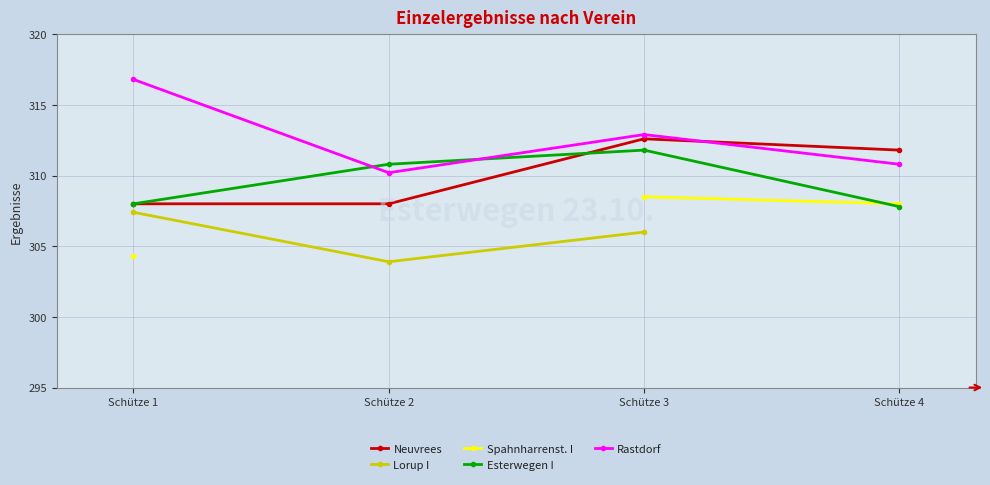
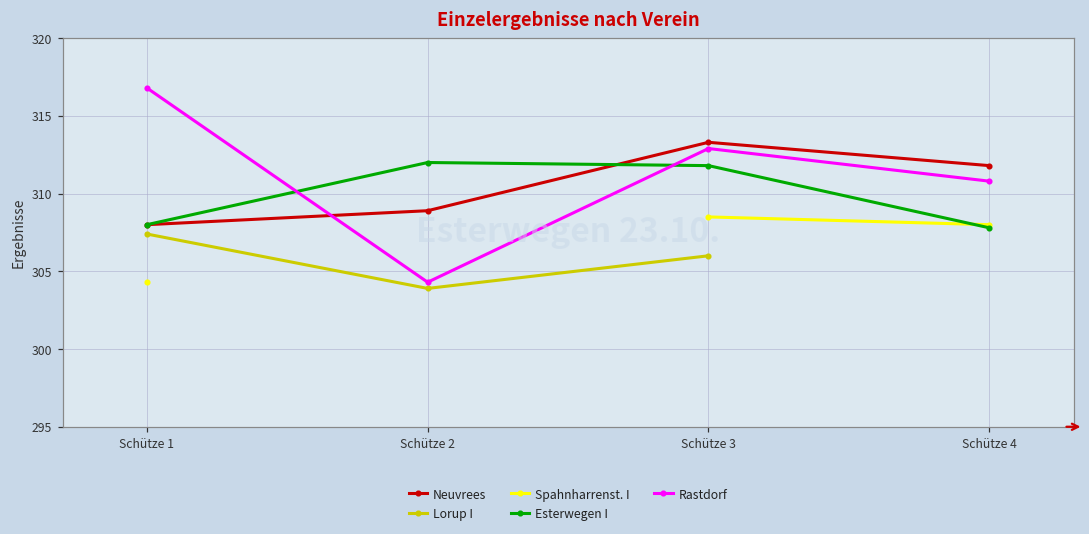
Neuvrees, Schütze 2: 308.0 -> 308.9
Esterwegen I, Schütze 2: 310.8 -> 312.0
Rastdorf, Schütze 2: 310.2 -> 304.3
Neuvrees, Schütze 3: 312.6 -> 313.3
